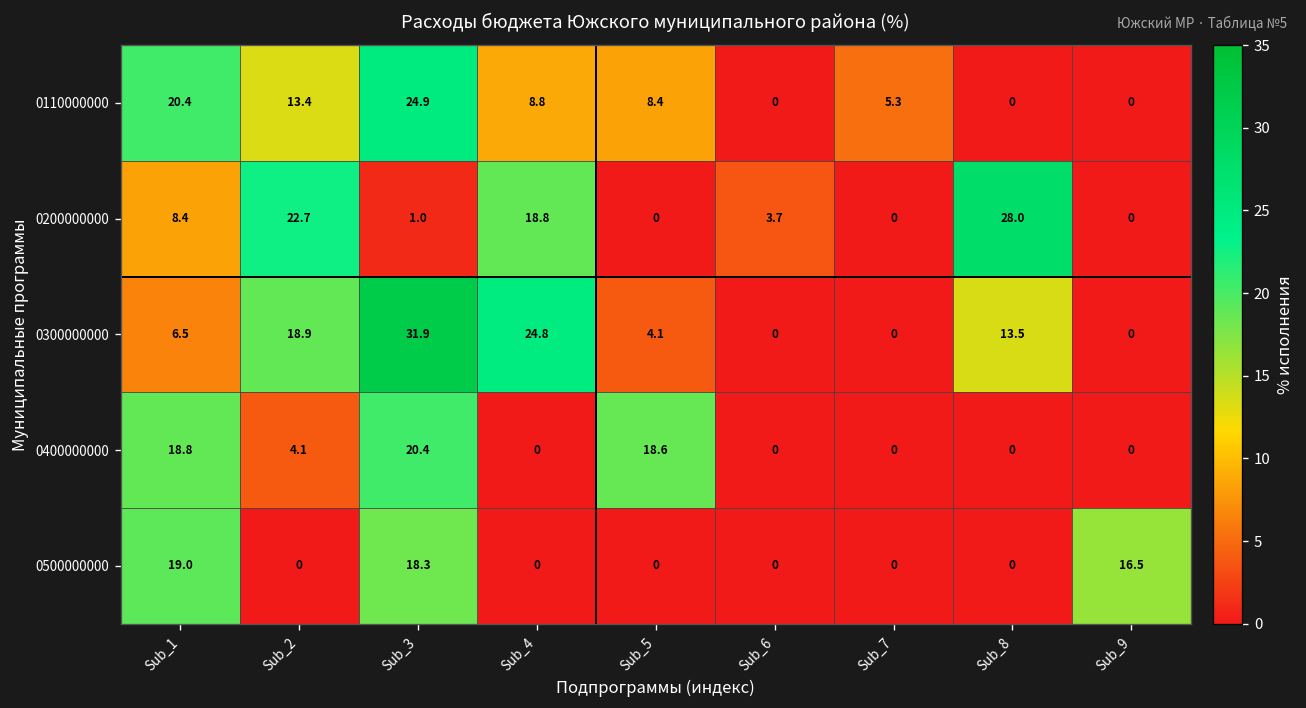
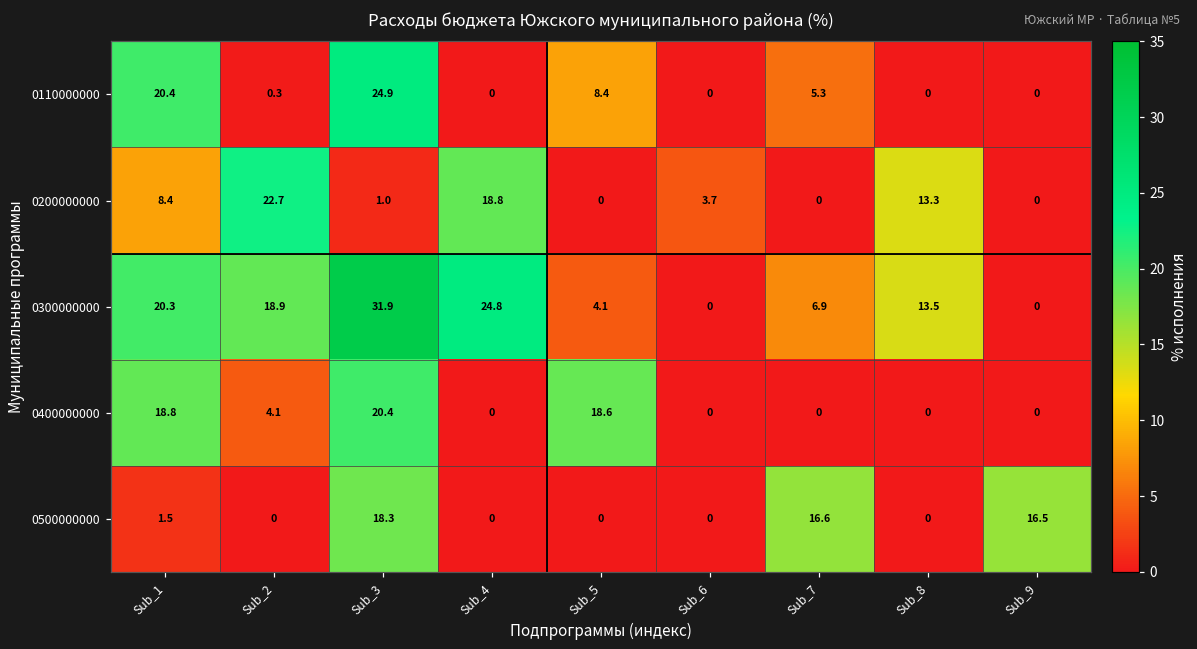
0110000000, Sub_2: 13.4 -> 0.3
0110000000, Sub_4: 8.8 -> 0
0200000000, Sub_8: 28.0 -> 13.3
0300000000, Sub_1: 6.5 -> 20.3
0300000000, Sub_7: 0 -> 6.9
0500000000, Sub_1: 19.0 -> 1.5
0500000000, Sub_7: 0 -> 16.6
